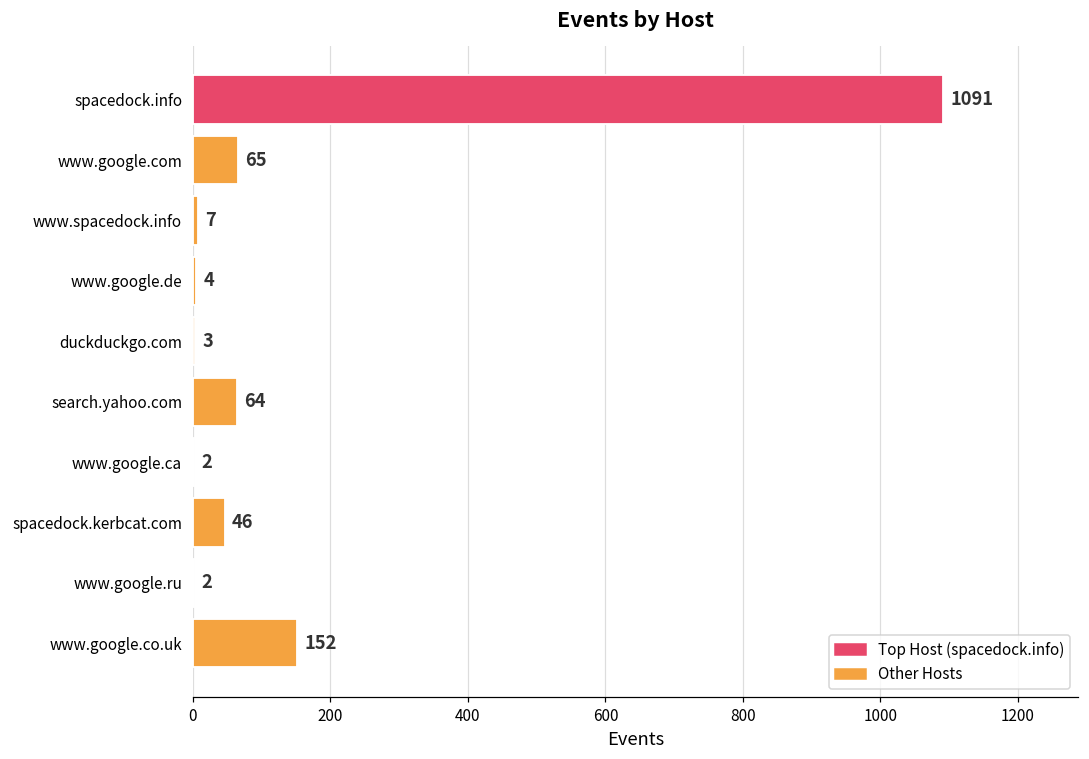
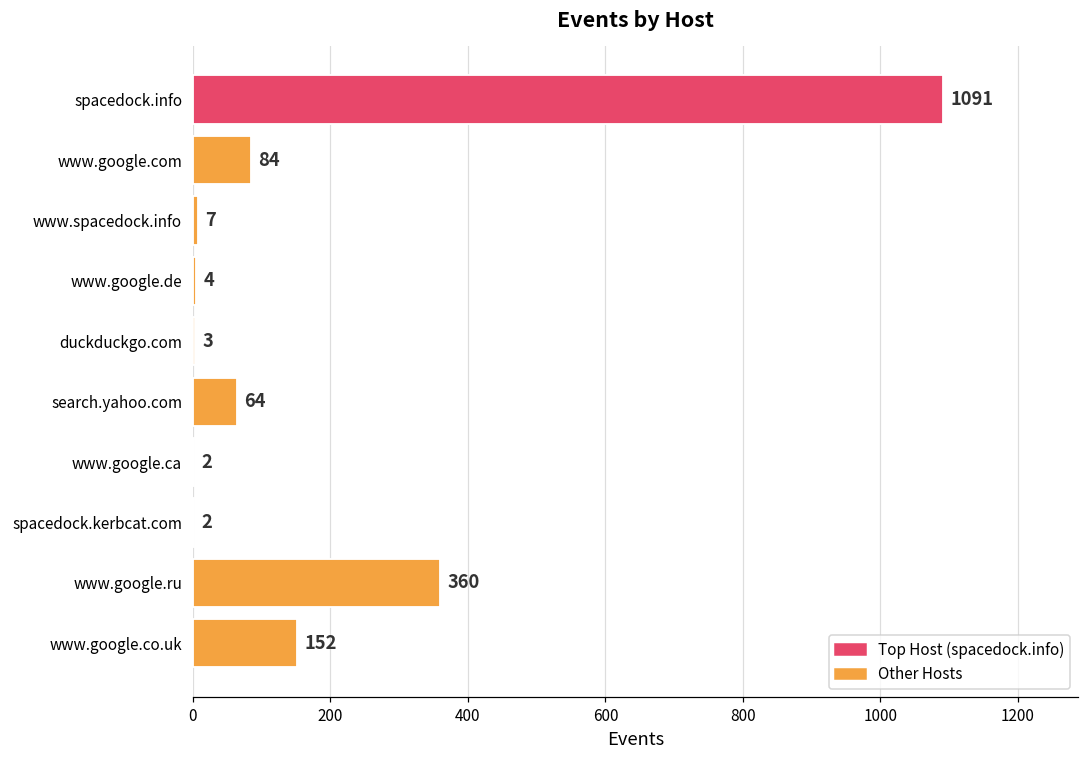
www.google.com: 65 -> 84
spacedock.kerbcat.com: 46 -> 2
www.google.ru: 2 -> 360
